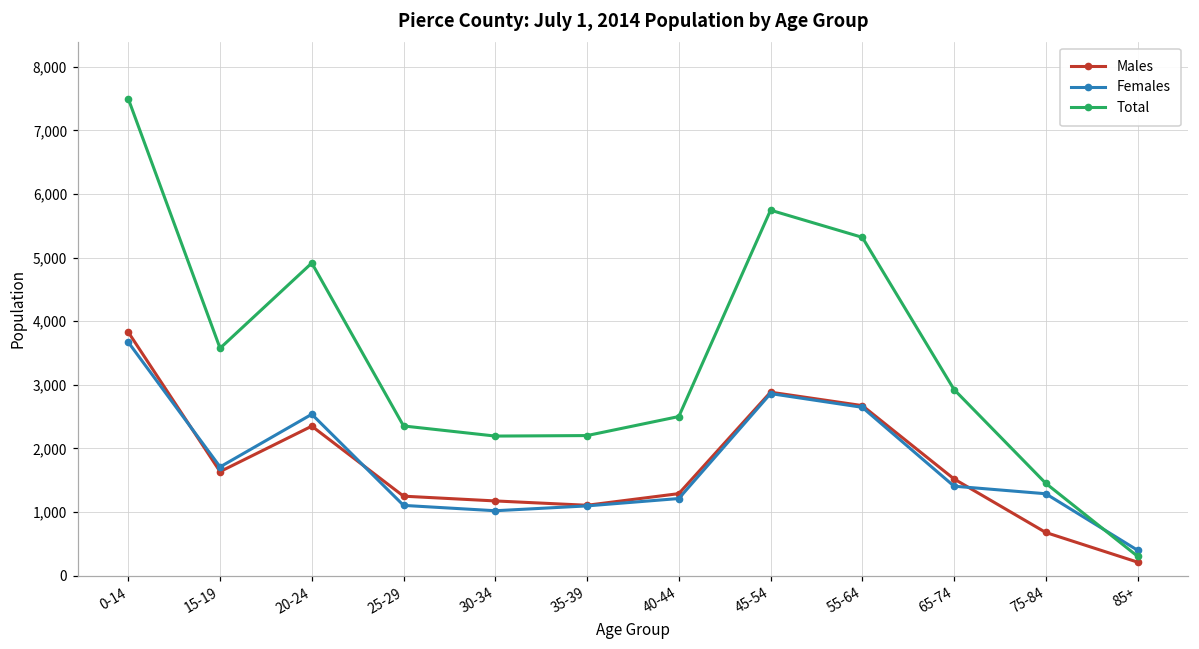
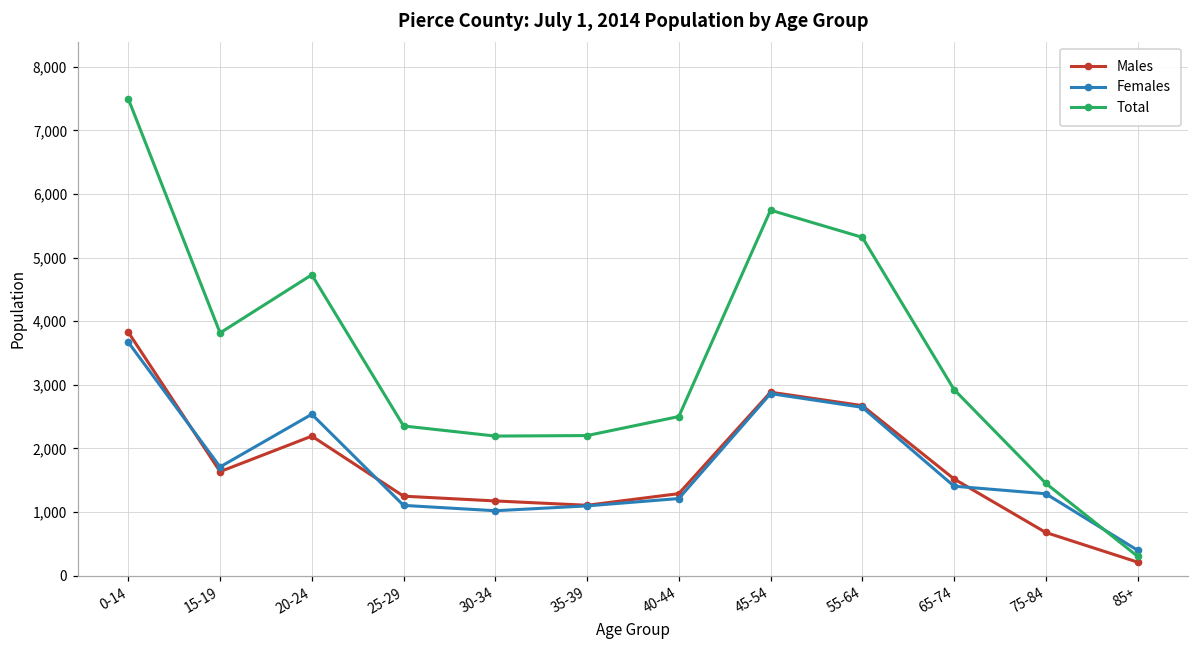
Total, 15-19: 3,600 -> 3,800
Males, 20-24: 2,400 -> 2,200
Total, 20-24: 4,900 -> 4,700
